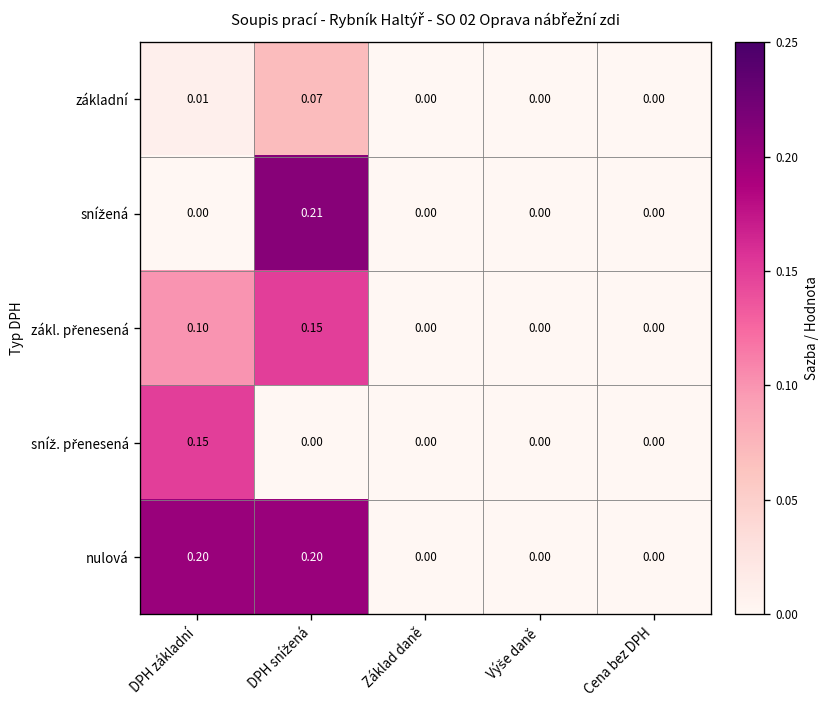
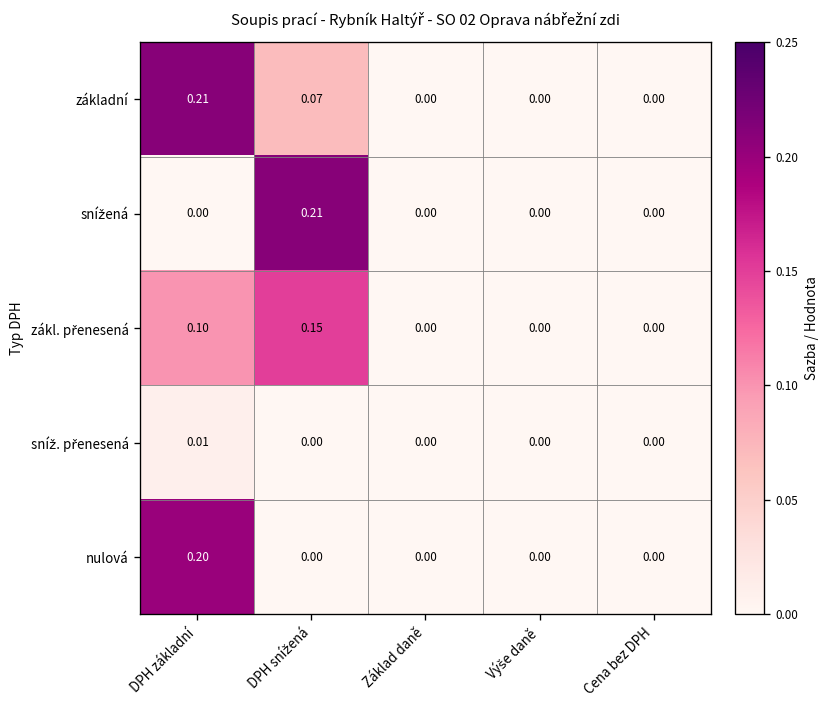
základní, DPH základní: 0.01 -> 0.21
sníž. přenesená, DPH základní: 0.15 -> 0.01
nulová, DPH snížená: 0.20 -> 0.00
